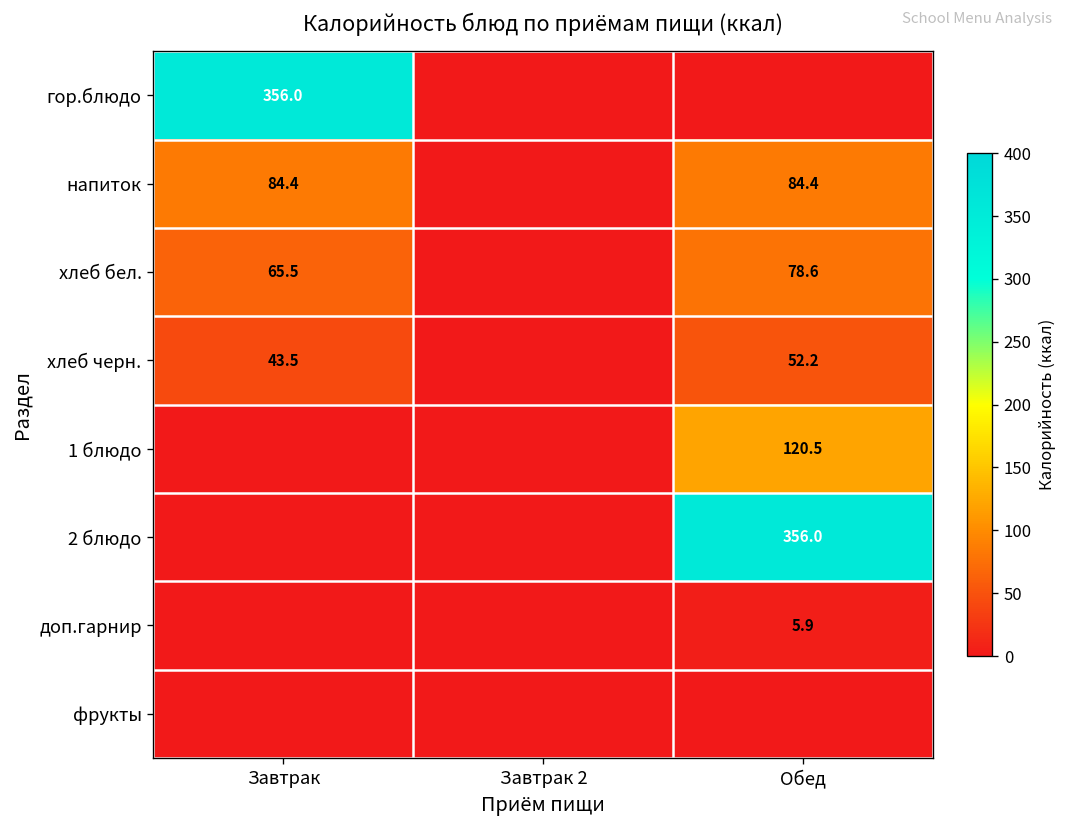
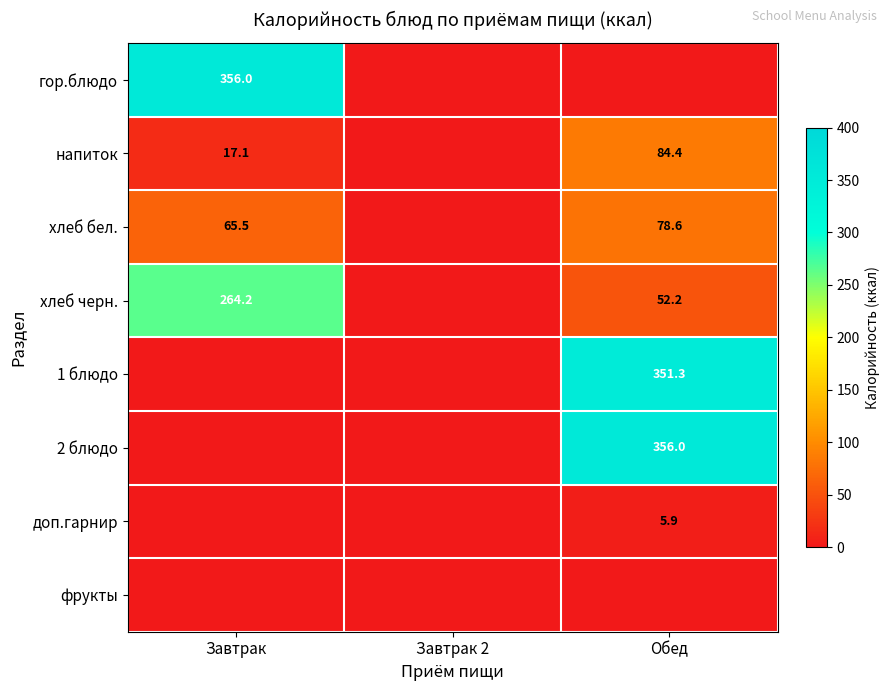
напиток, Завтрак: 84.4 -> 17.1
хлеб черн., Завтрак: 43.5 -> 264.2
1 блюдо, Обед: 120.5 -> 351.3
